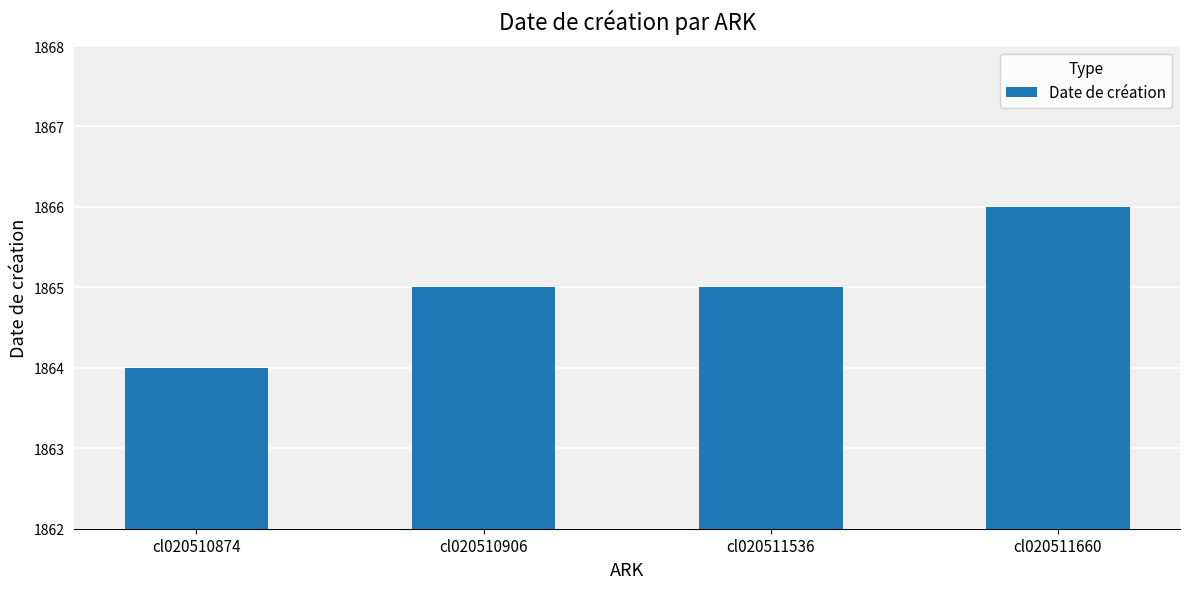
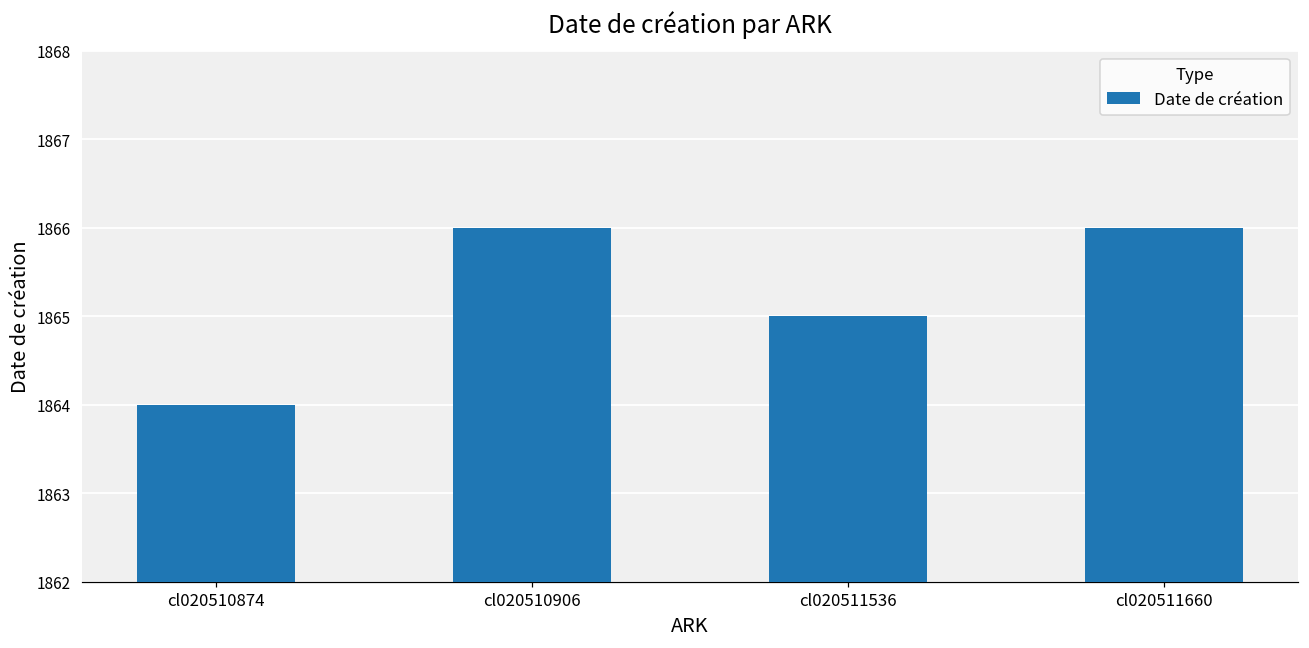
cl020510906: 1865 -> 1866
